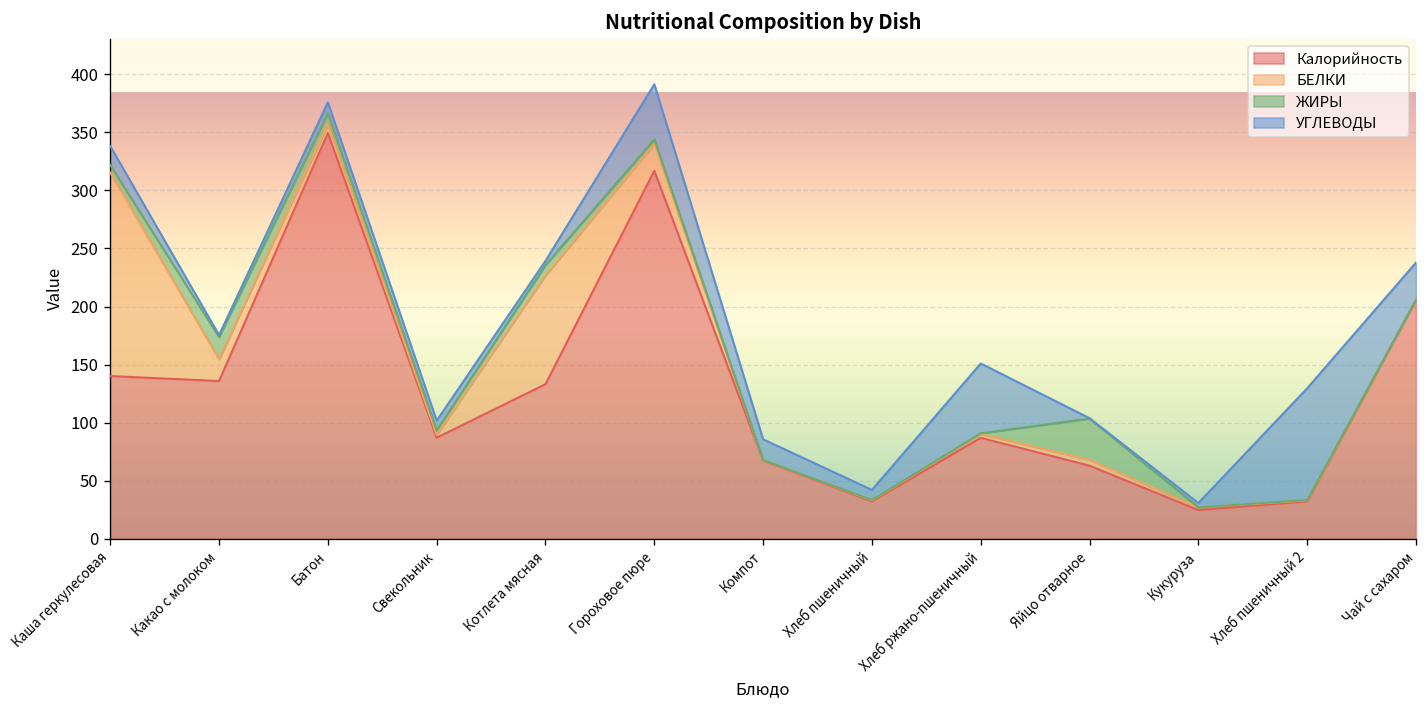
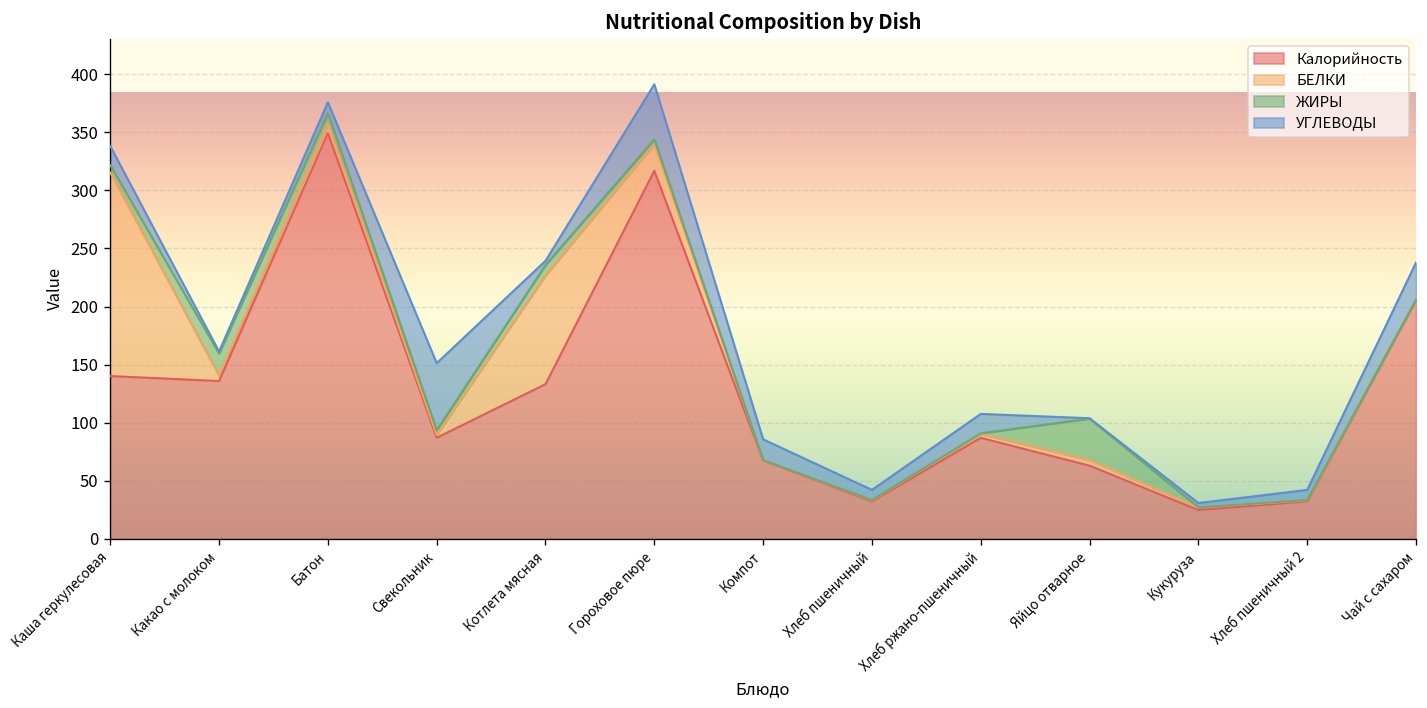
БЕЛКИ, Какао с молоком: 20 -> 0
УГЛЕВОДЫ, Свекольник: 10 -> 60
УГЛЕВОДЫ, Хлеб ржано-пшеничный: 60 -> 20
УГЛЕВОДЫ, Хлеб пшеничный 2: 100 -> 10
